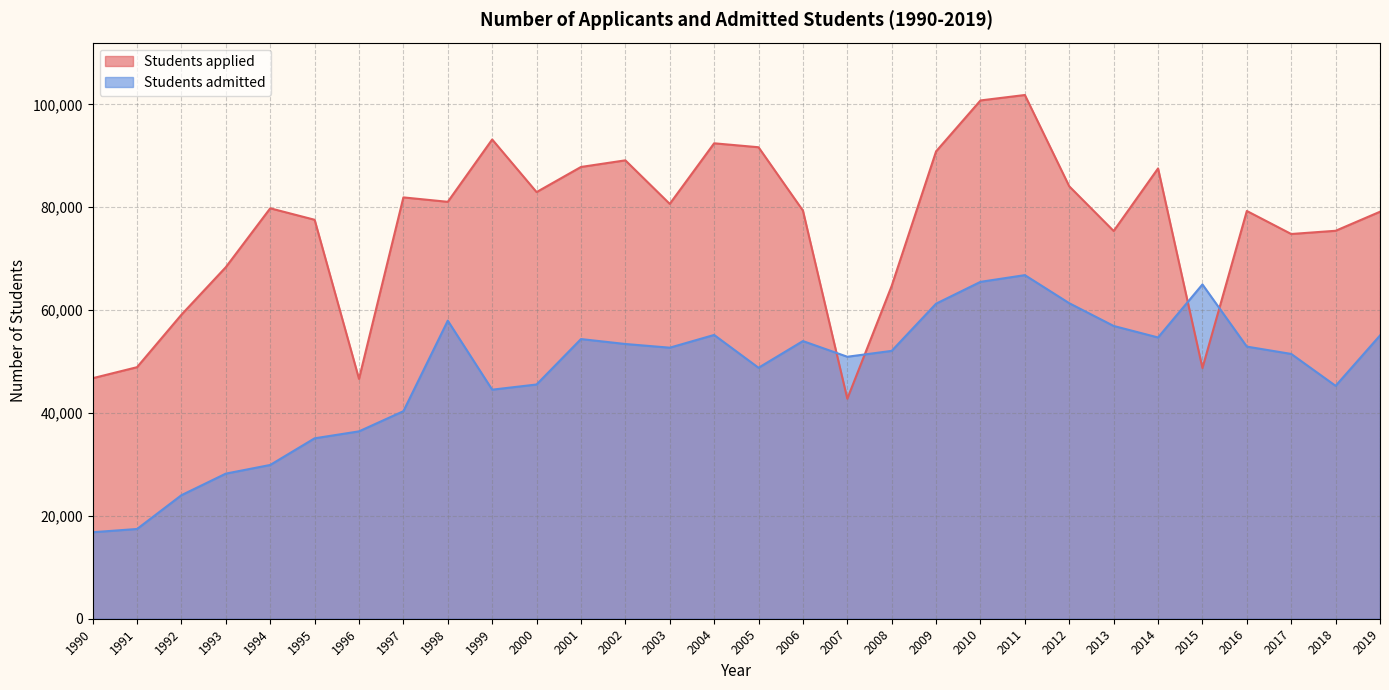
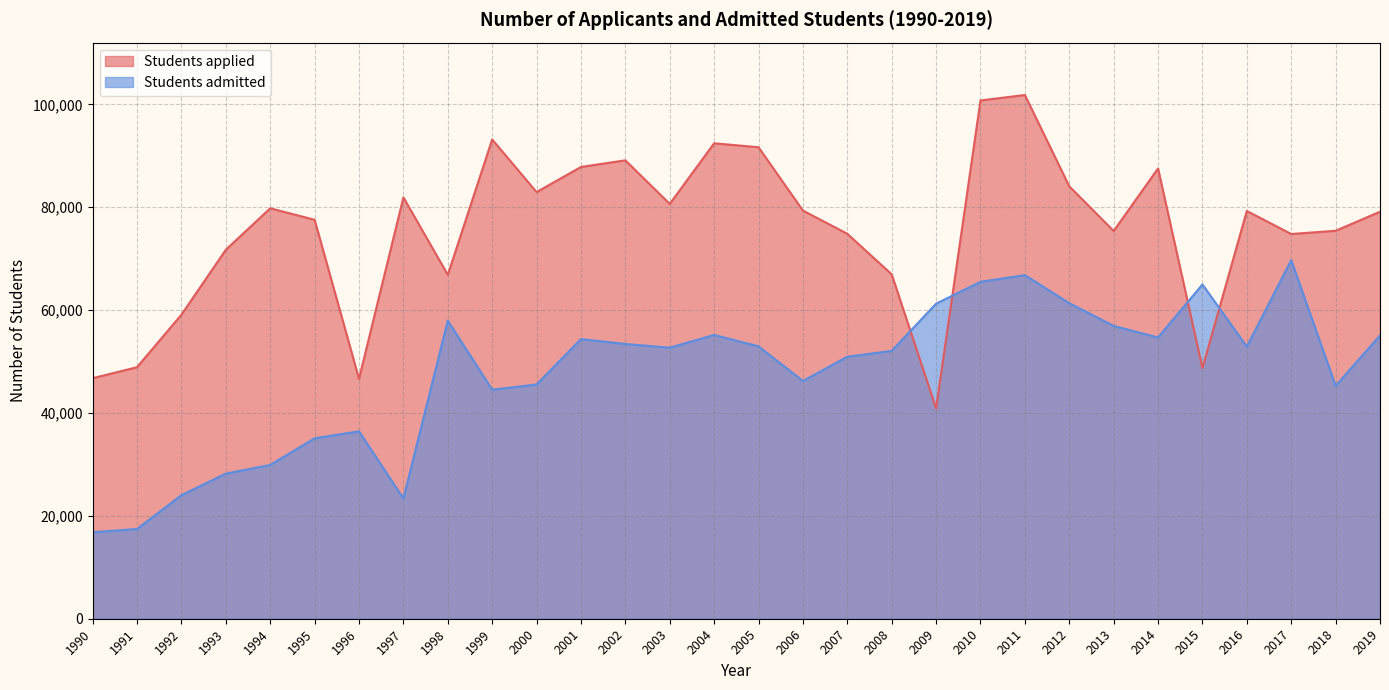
Students applied, 1993: 68,000 -> 72,000
Students admitted, 1997: 40,000 -> 23,000
Students applied, 1998: 81,000 -> 67,000
Students admitted, 2005: 49,000 -> 53,000
Students admitted, 2006: 54,000 -> 46,000
Students applied, 2007: 43,000 -> 75,000
Students applied, 2008: 65,000 -> 67,000
Students applied, 2009: 91,000 -> 41,000
Students admitted, 2017: 51,000 -> 70,000
